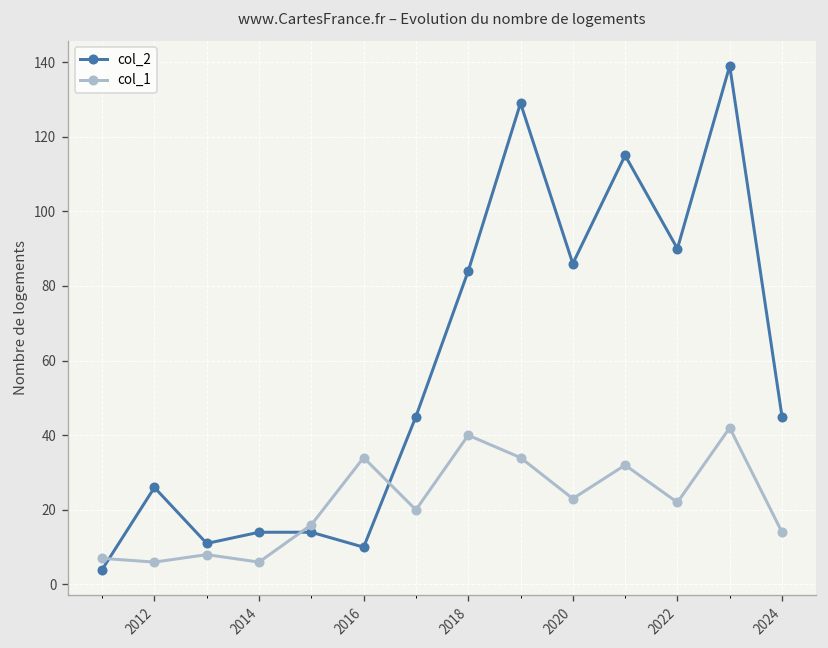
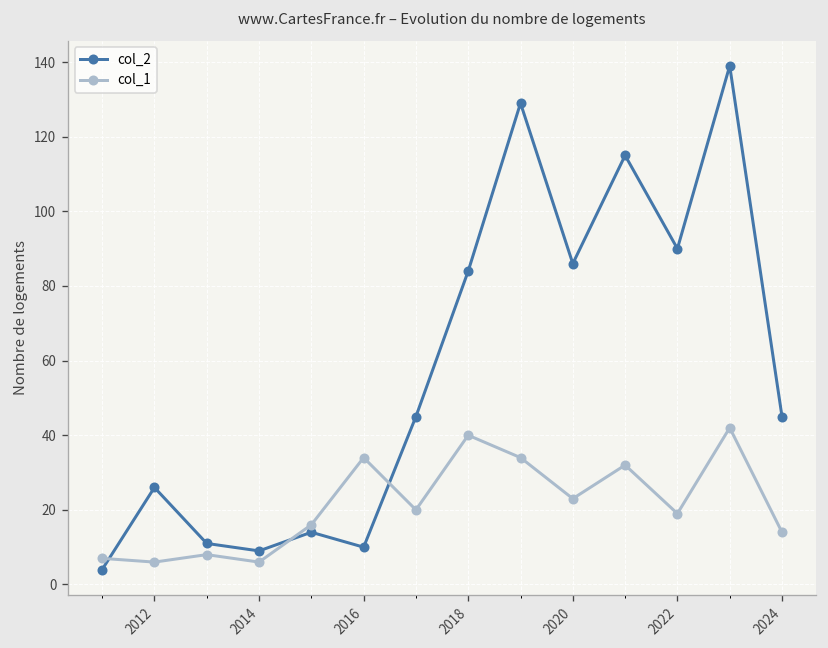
col_2, 2014: 14 -> 9
col_1, 2022: 22 -> 19
